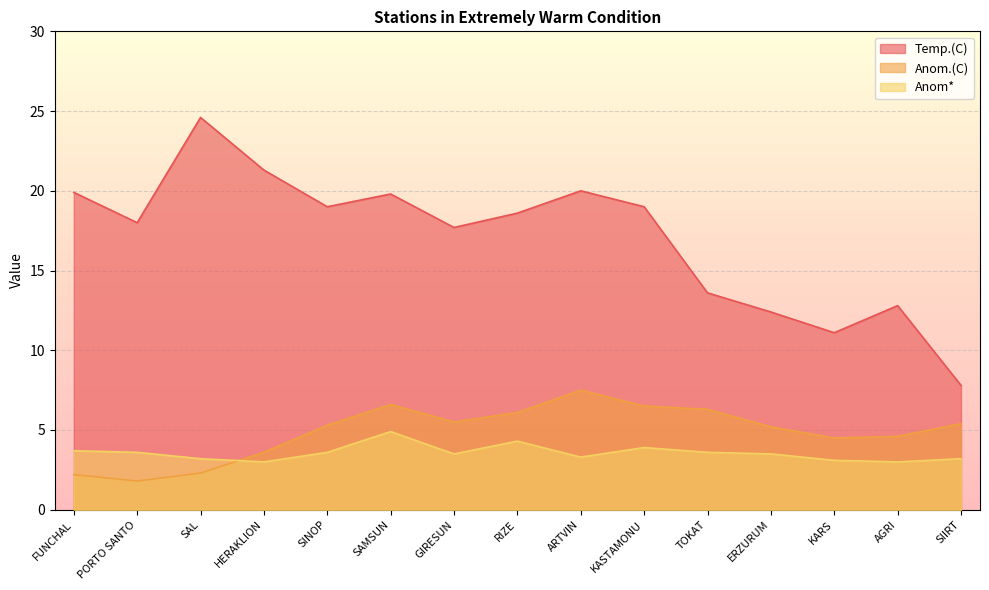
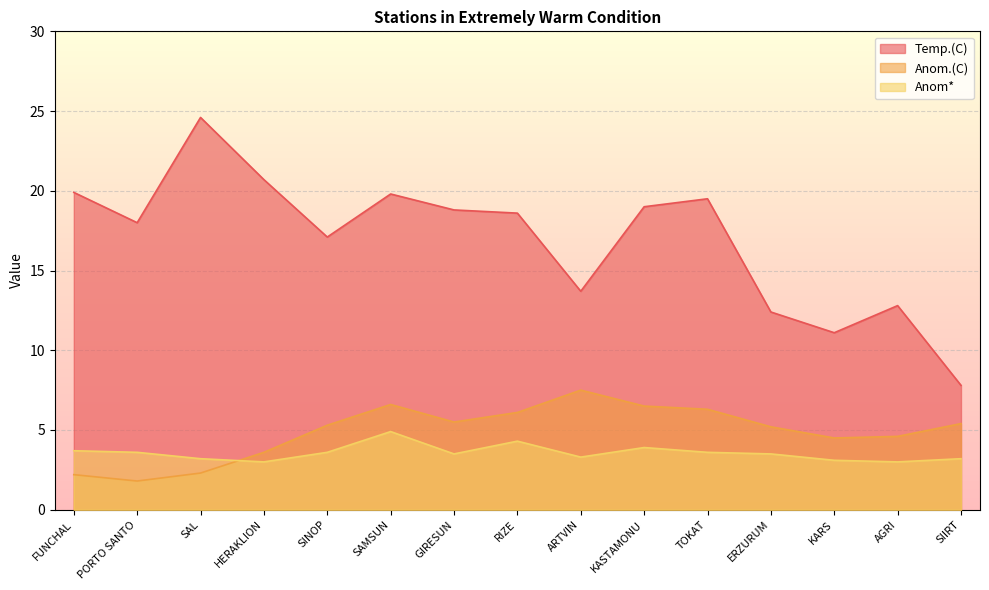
Temp.(C), HERAKLION: 21.3 -> 20.7
Temp.(C), SINOP: 19.0 -> 17.1
Temp.(C), GIRESUN: 17.7 -> 18.8
Temp.(C), ARTVIN: 20.0 -> 13.7
Temp.(C), TOKAT: 13.6 -> 19.5
